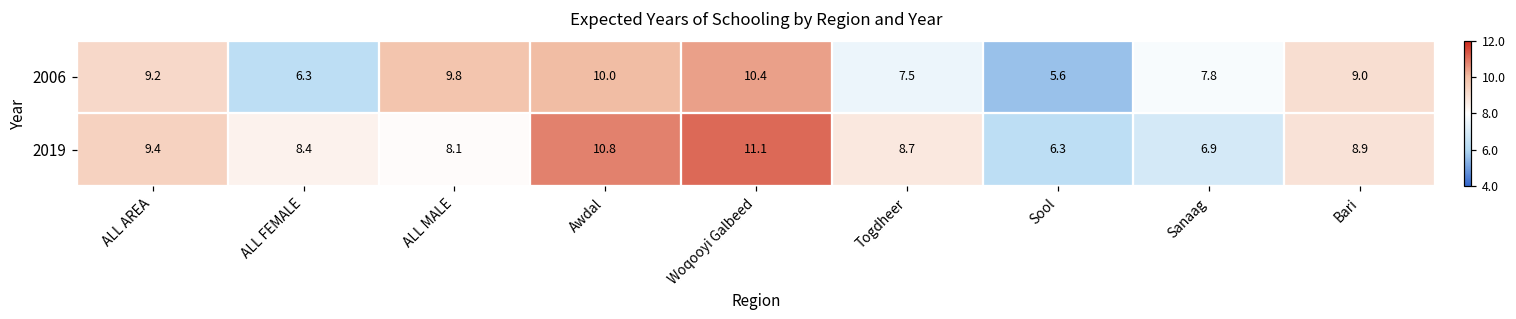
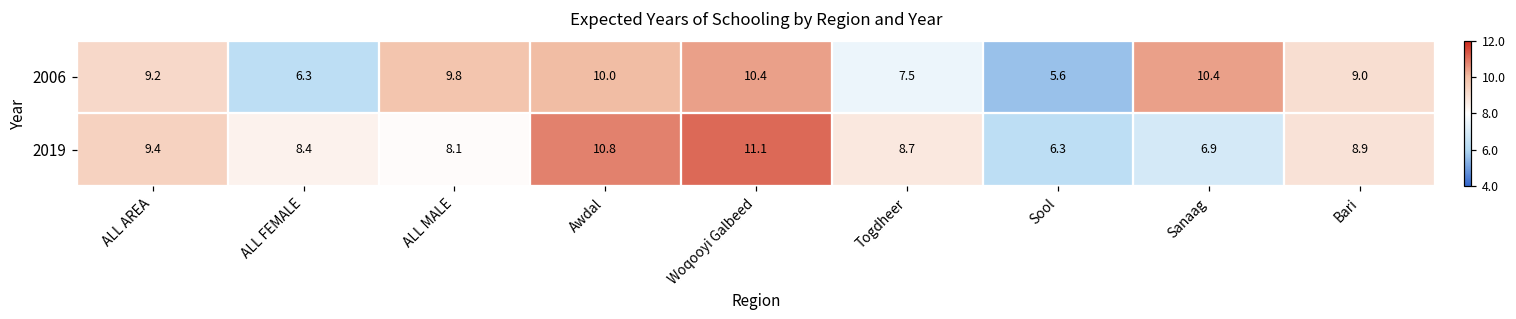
2006, Sanaag: 7.8 -> 10.4
